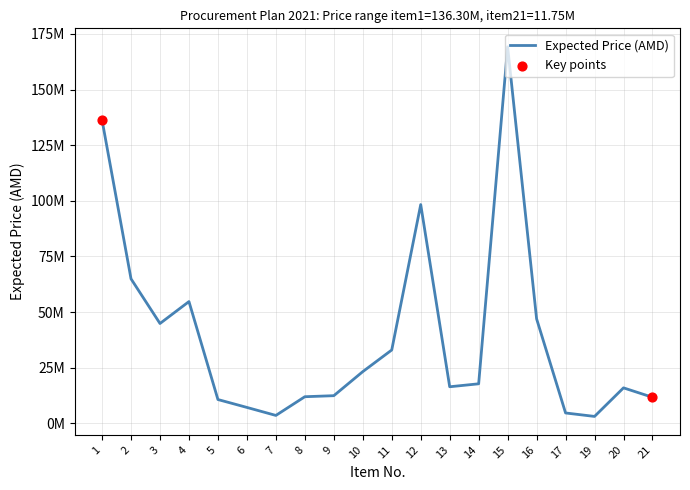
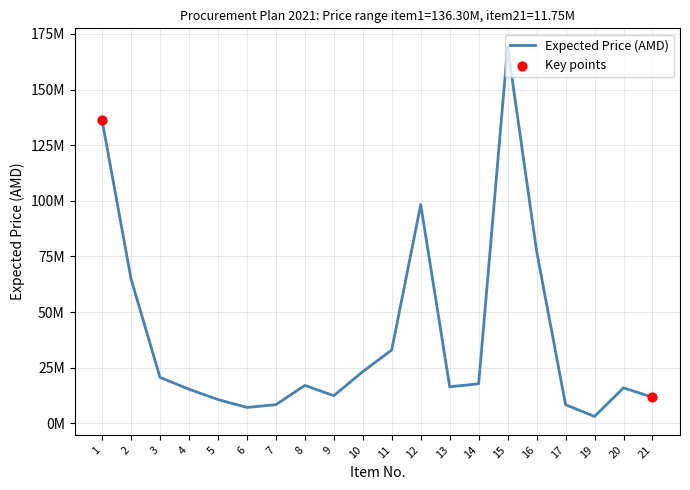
Expected Price (AMD), 3: 45000000 -> 21000000
Expected Price (AMD), 4: 55000000 -> 15000000
Expected Price (AMD), 7: 4000000 -> 8000000
Expected Price (AMD), 8: 12000000 -> 17000000
Expected Price (AMD), 16: 47000000 -> 77000000
Expected Price (AMD), 17: 5000000 -> 8000000
